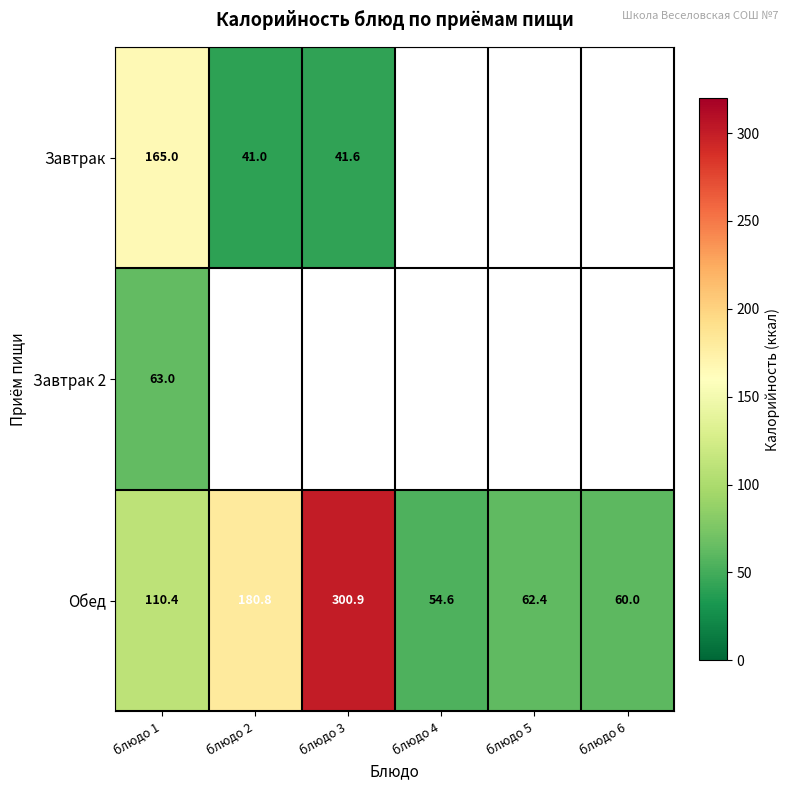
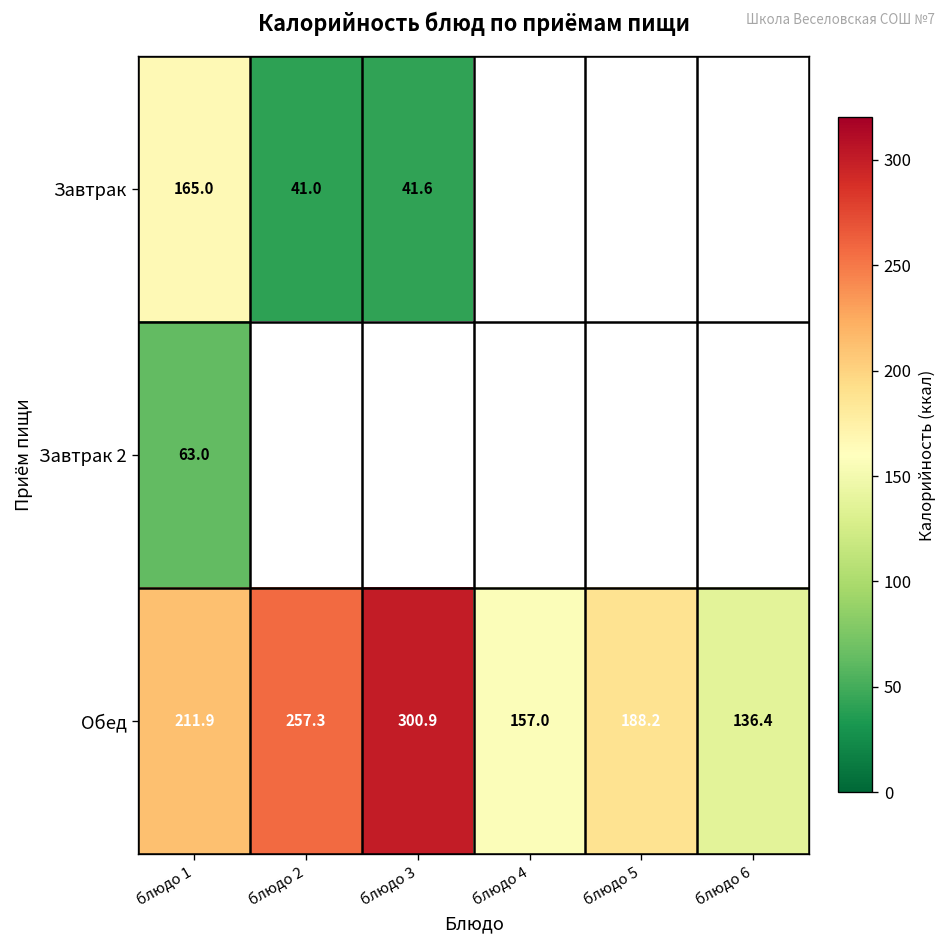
Обед, блюдо 1: 110.4 -> 211.9
Обед, блюдо 2: 180.8 -> 257.3
Обед, блюдо 4: 54.6 -> 157.0
Обед, блюдо 5: 62.4 -> 188.2
Обед, блюдо 6: 60.0 -> 136.4
